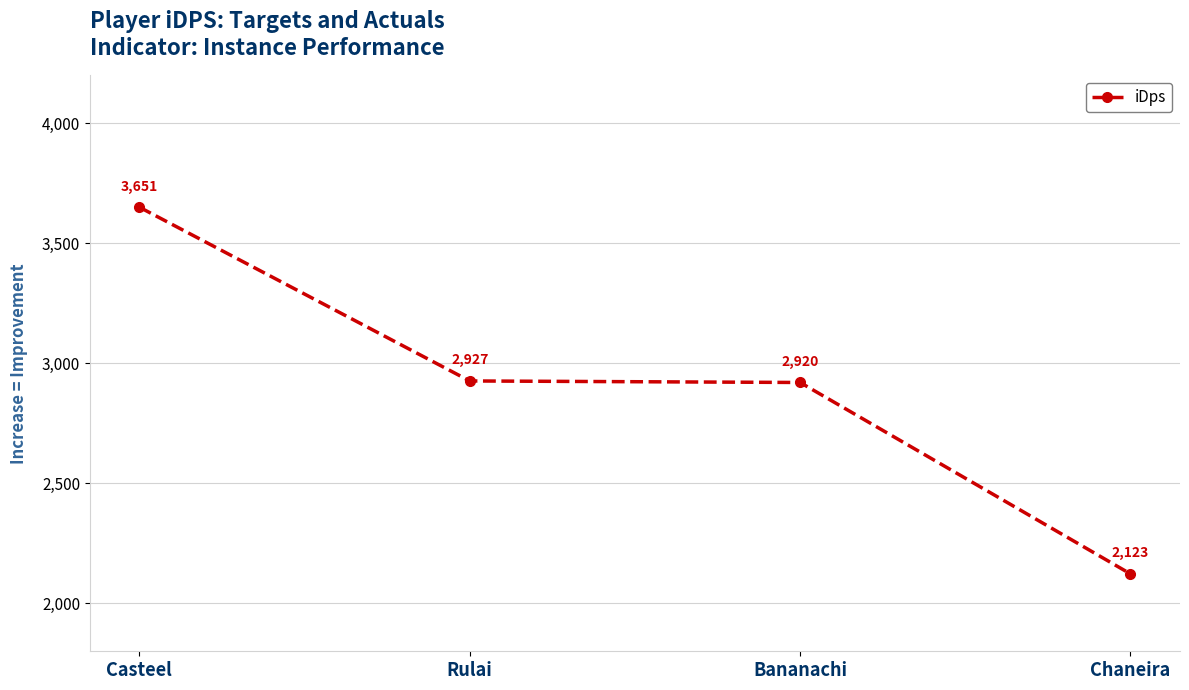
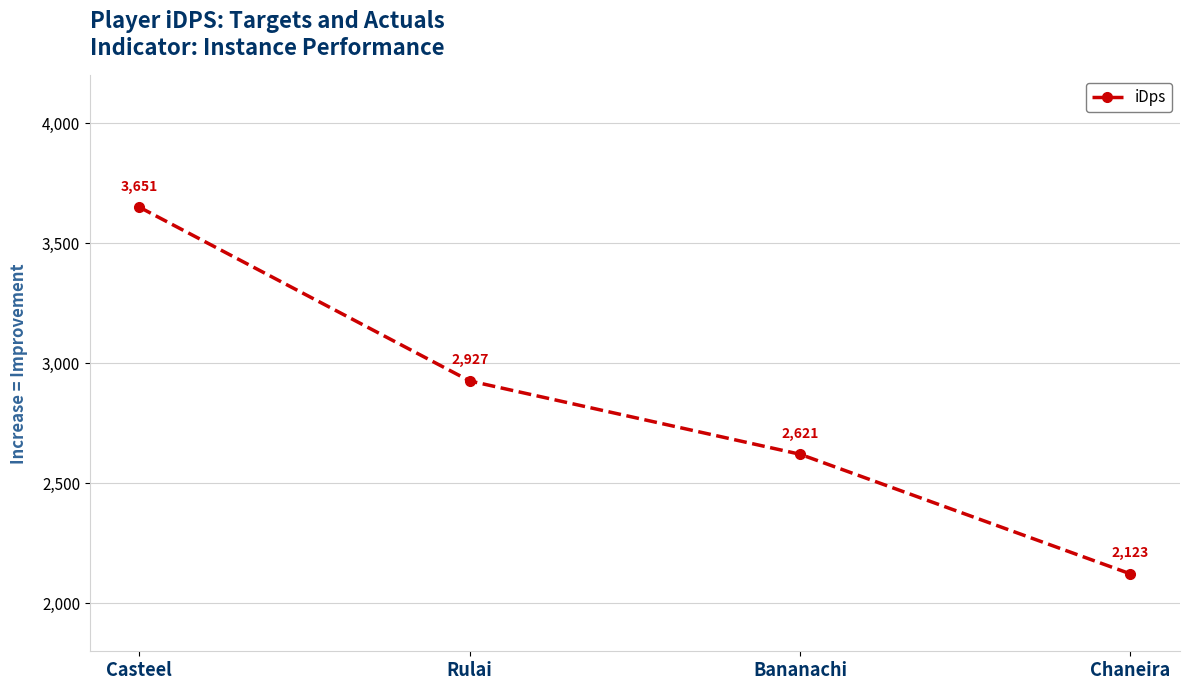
Bananachi: 2,920 -> 2,621
